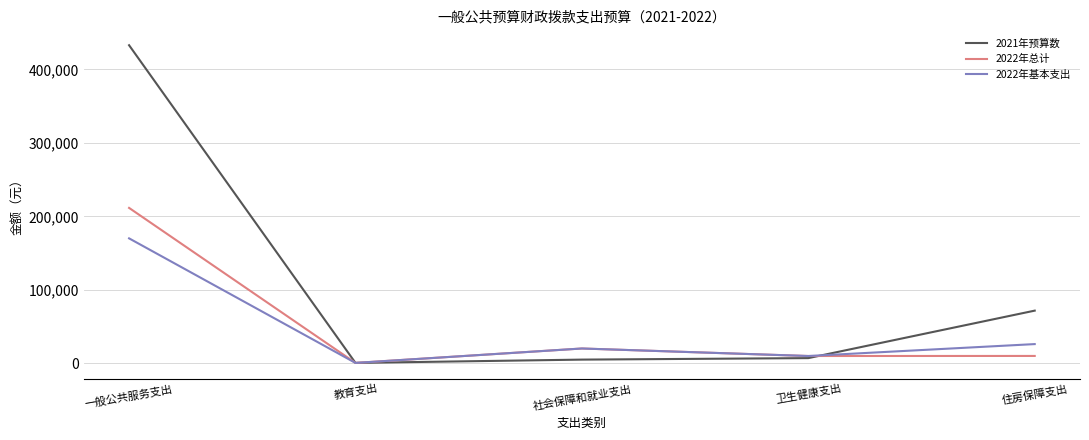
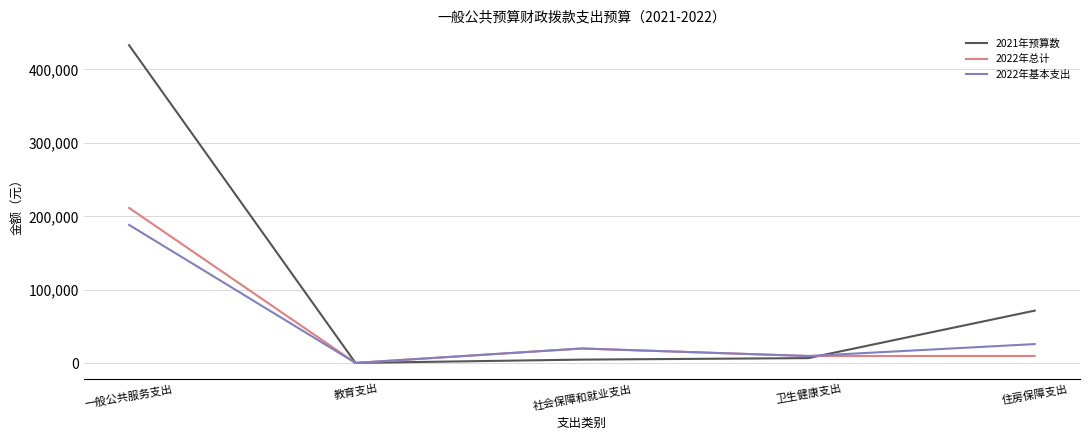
2022年基本支出, 一般公共服务支出: 170,000 -> 190,000
